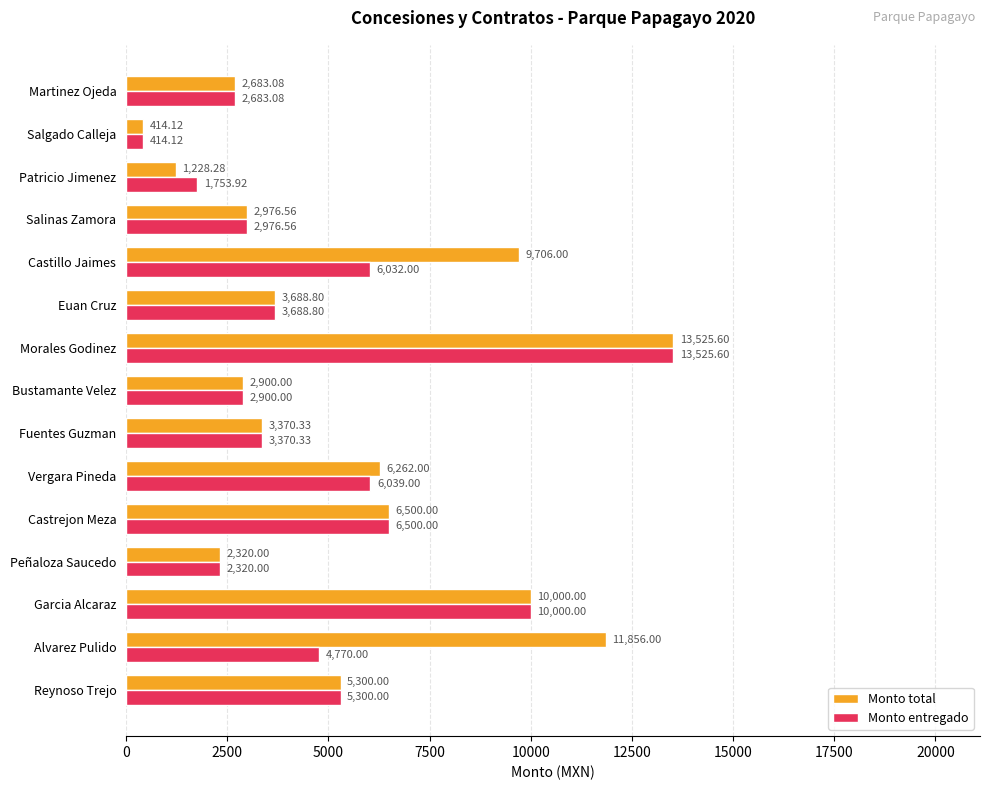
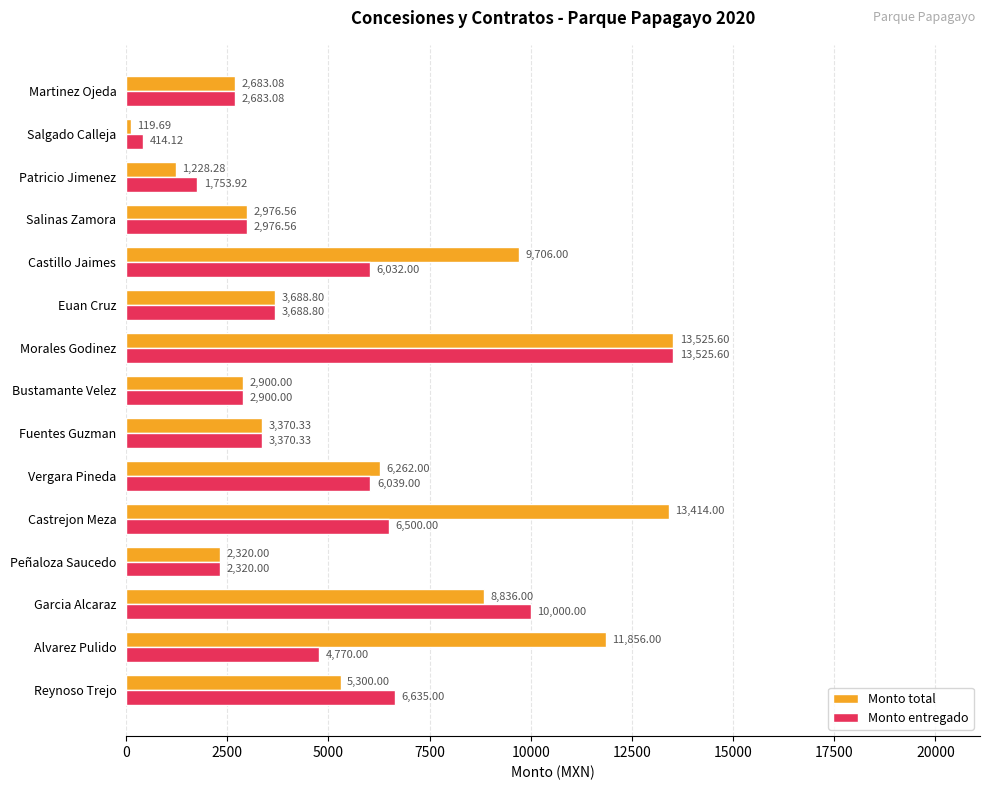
Monto total, Salgado Calleja: 414.12 -> 119.69
Monto total, Castrejon Meza: 6,500.00 -> 13,414.00
Monto total, Garcia Alcaraz: 10,000.00 -> 8,836.00
Monto entregado, Reynoso Trejo: 5,300.00 -> 6,635.00
